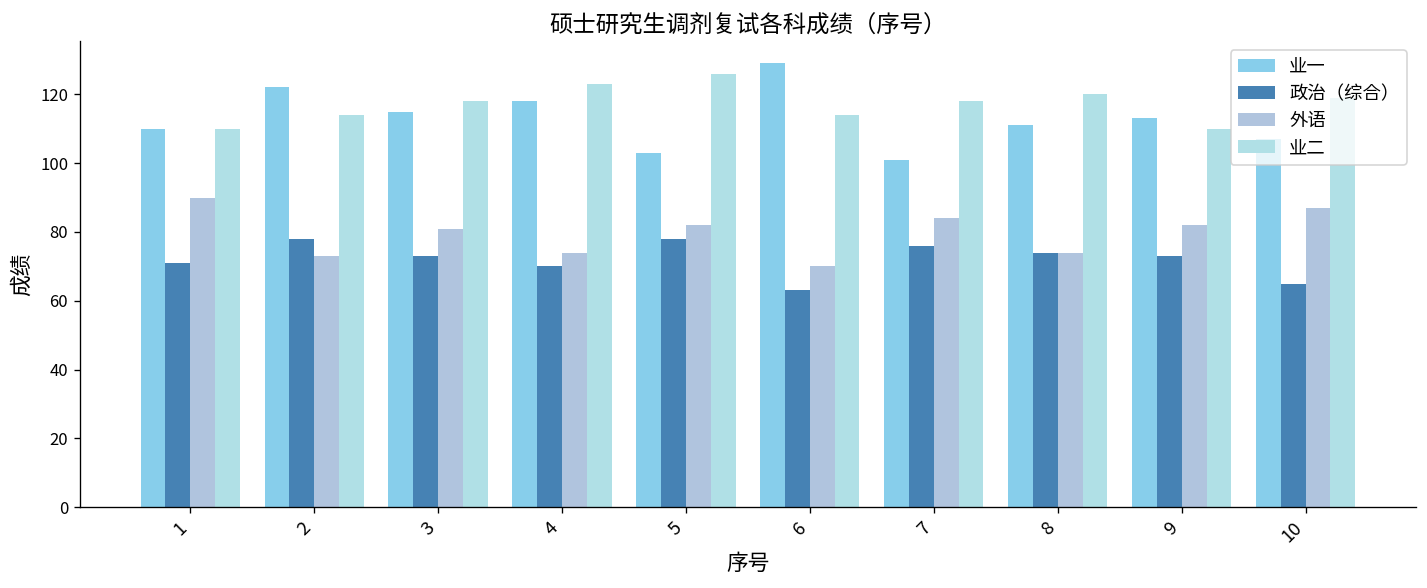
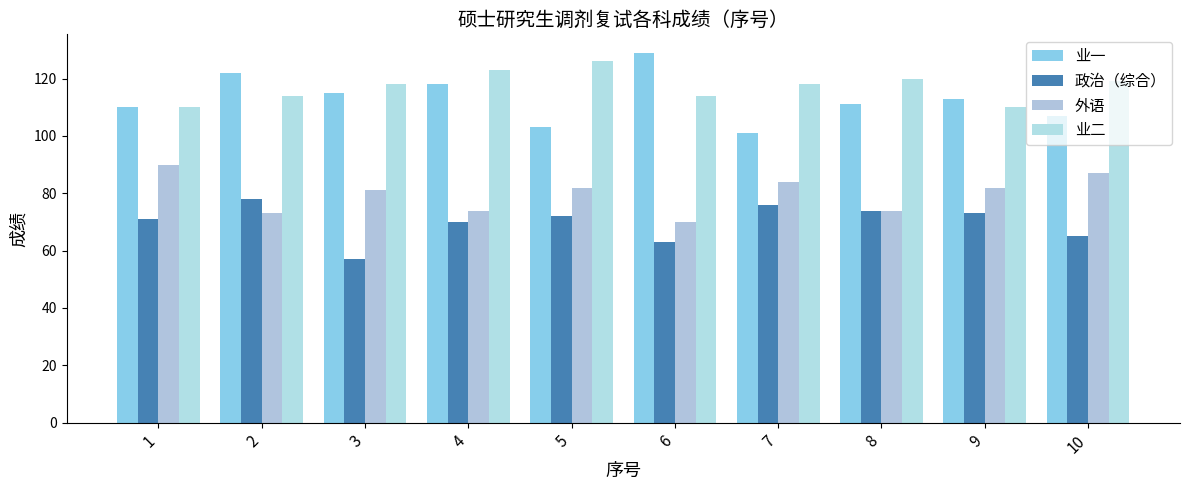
政治（综合）, 3: 73 -> 57
政治（综合）, 5: 78 -> 72
